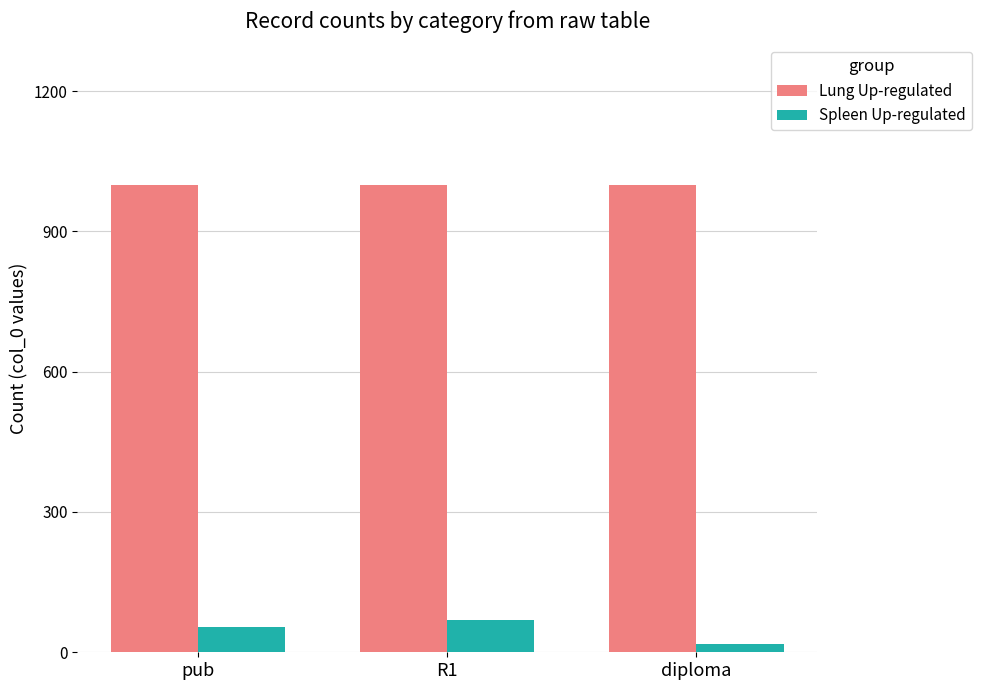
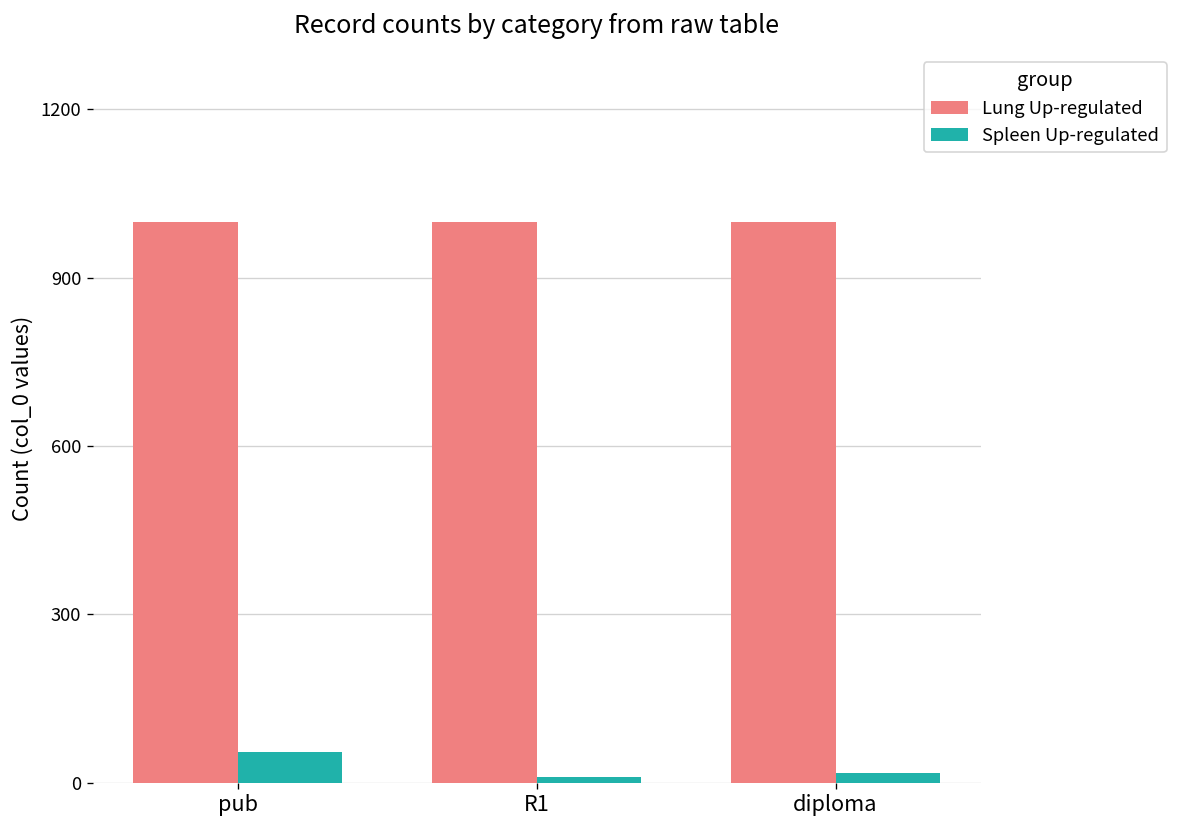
Spleen Up-regulated, R1: 70 -> 10
